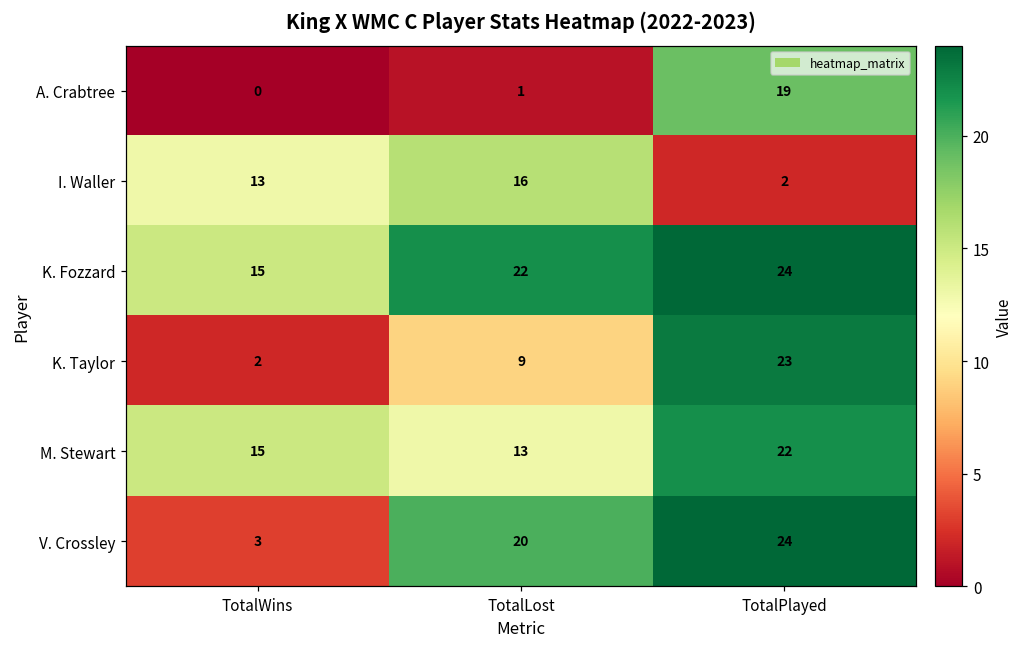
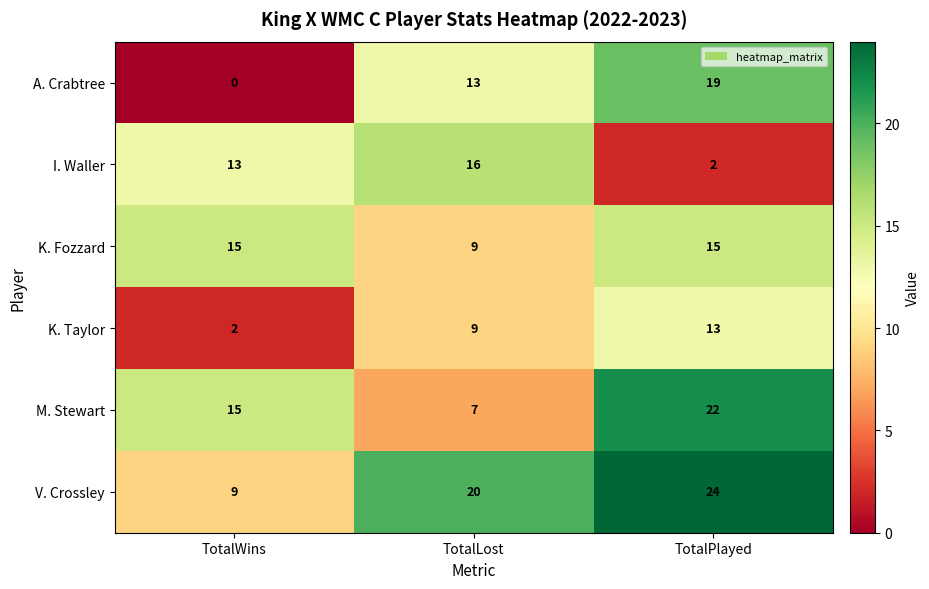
A. Crabtree, TotalLost: 1 -> 13
K. Fozzard, TotalLost: 22 -> 9
K. Fozzard, TotalPlayed: 24 -> 15
K. Taylor, TotalPlayed: 23 -> 13
M. Stewart, TotalLost: 13 -> 7
V. Crossley, TotalWins: 3 -> 9
